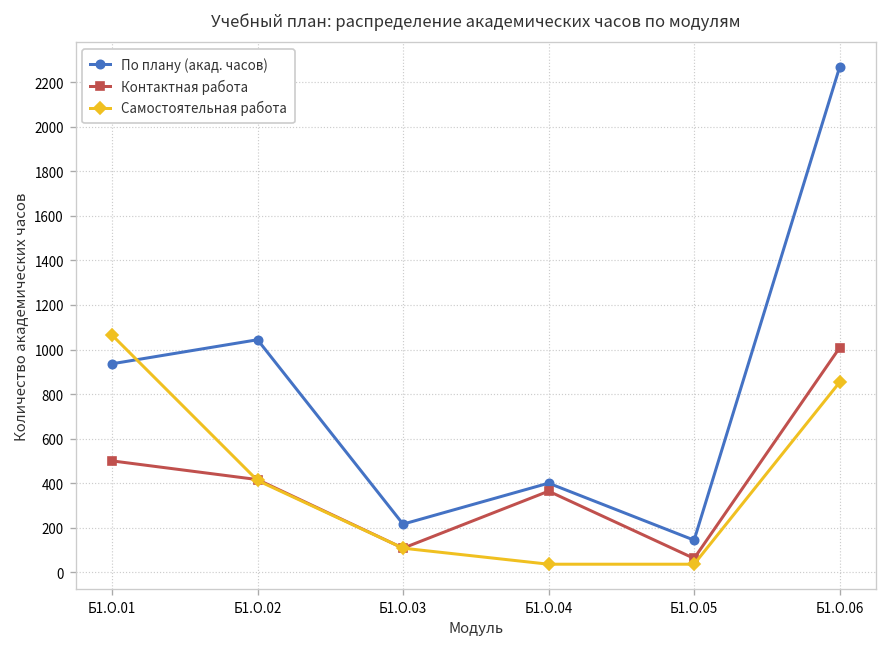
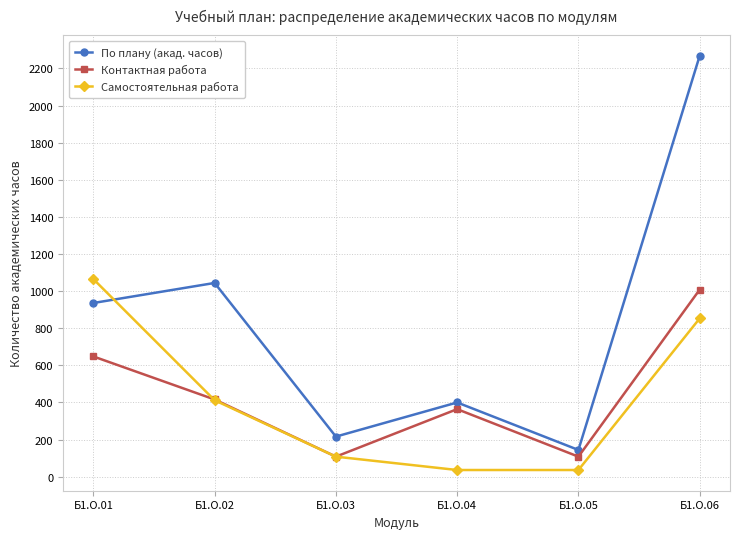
Контактная работа, Б1.О.01: 500 -> 650
Контактная работа, Б1.О.05: 60 -> 110
